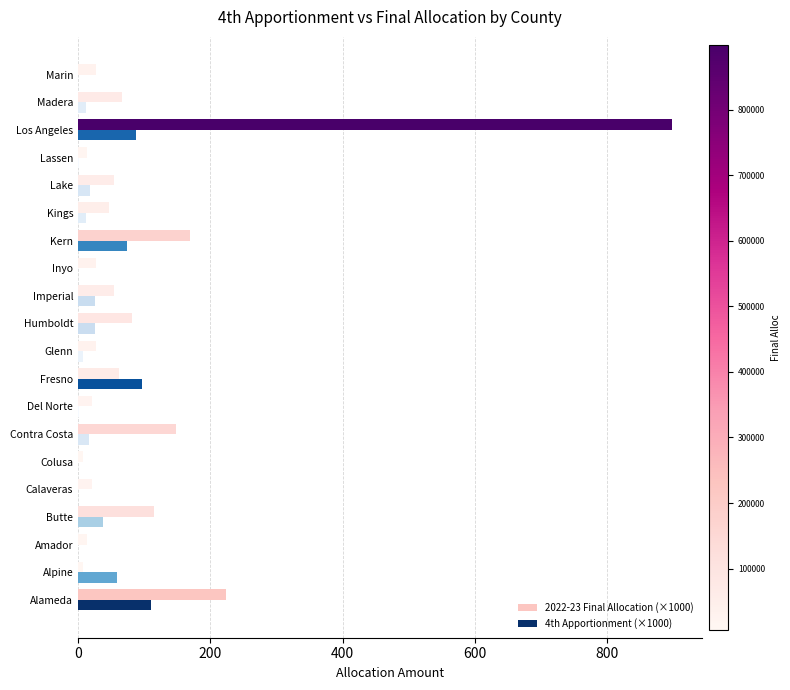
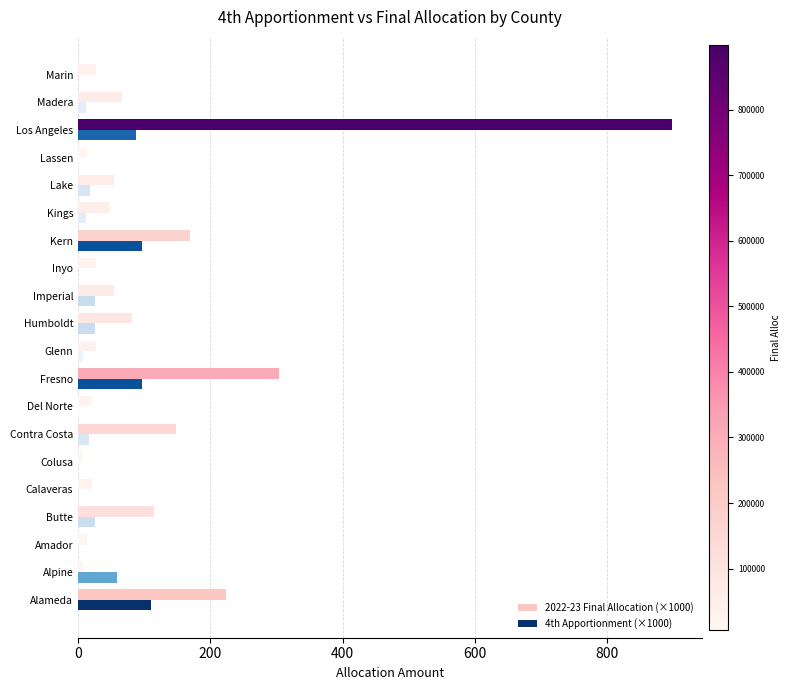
4th Apportionment (×1000), Kern: 70 -> 100
2022-23 Final Allocation (×1000), Fresno: 60 -> 300
4th Apportionment (×1000), Butte: 40 -> 30
